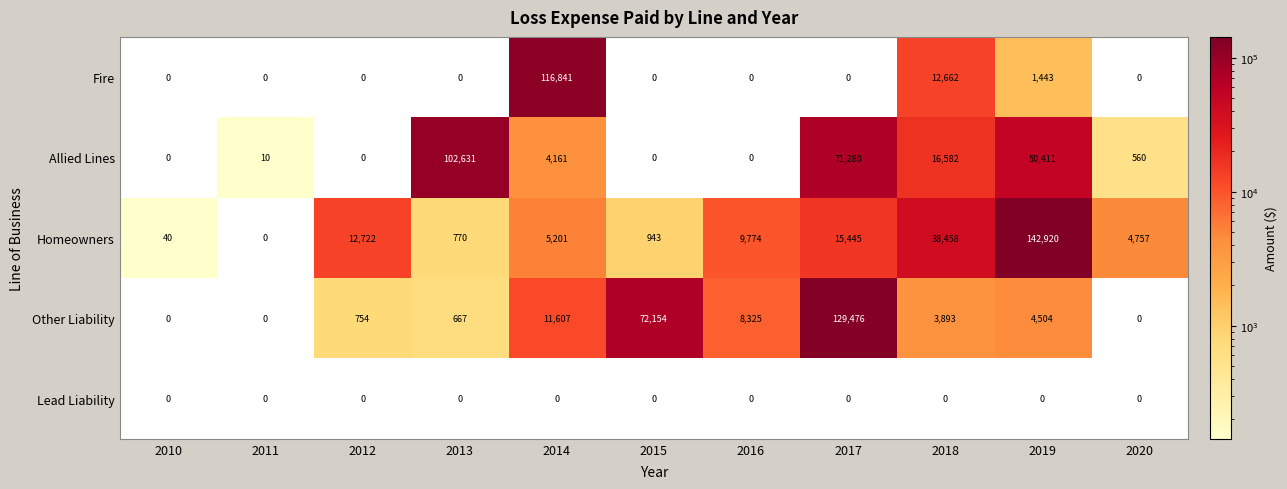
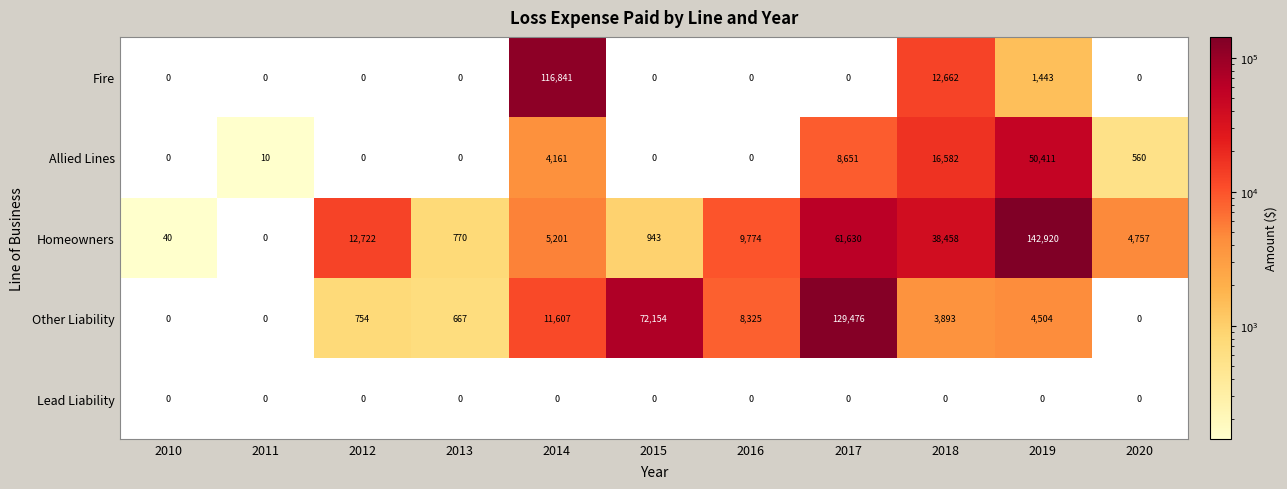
Allied Lines, 2013: 102,631 -> 0
Allied Lines, 2017: 71,280 -> 8,651
Homeowners, 2017: 15,445 -> 61,630
